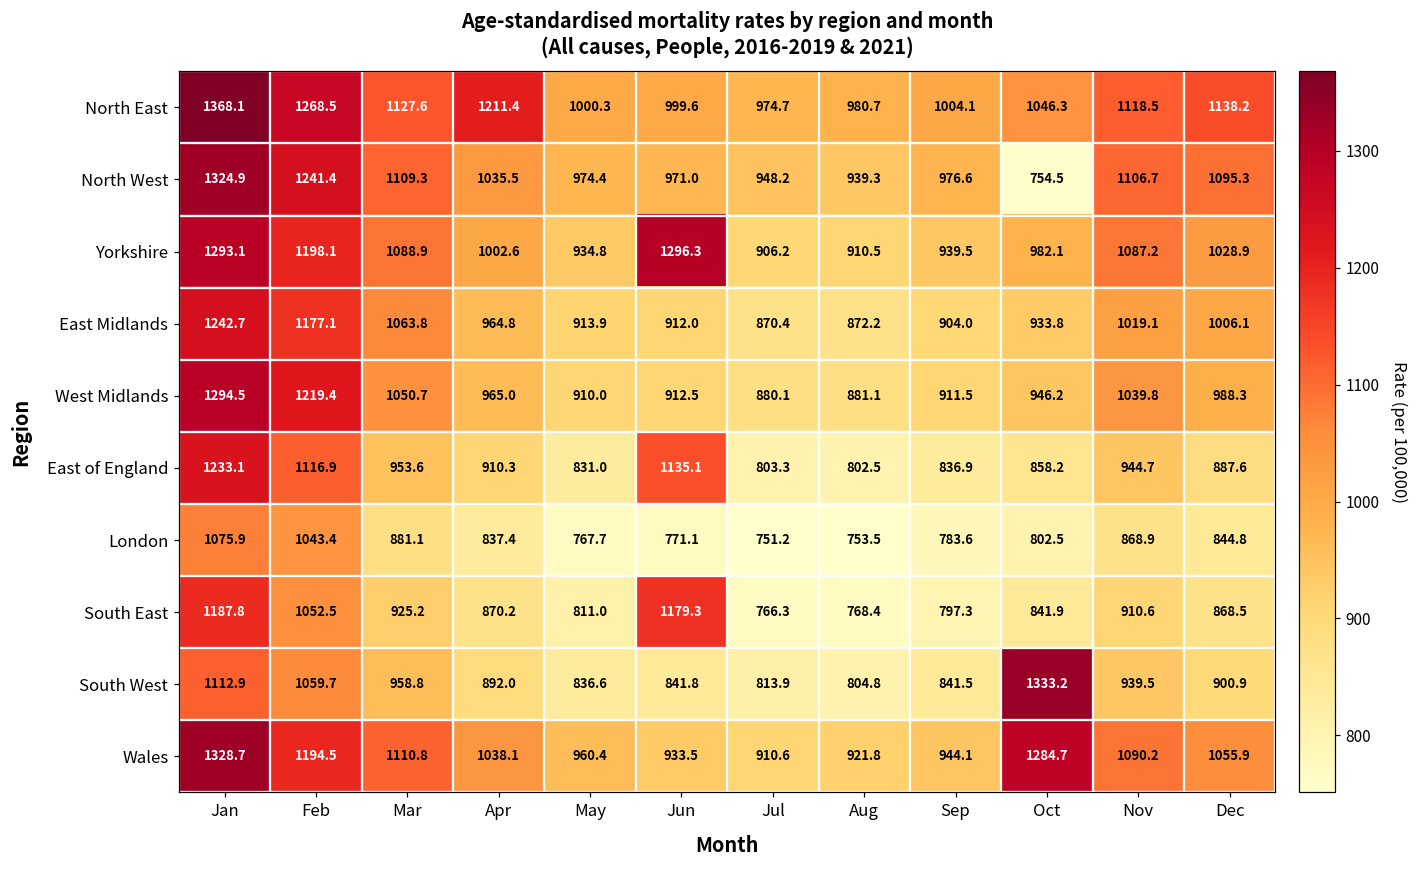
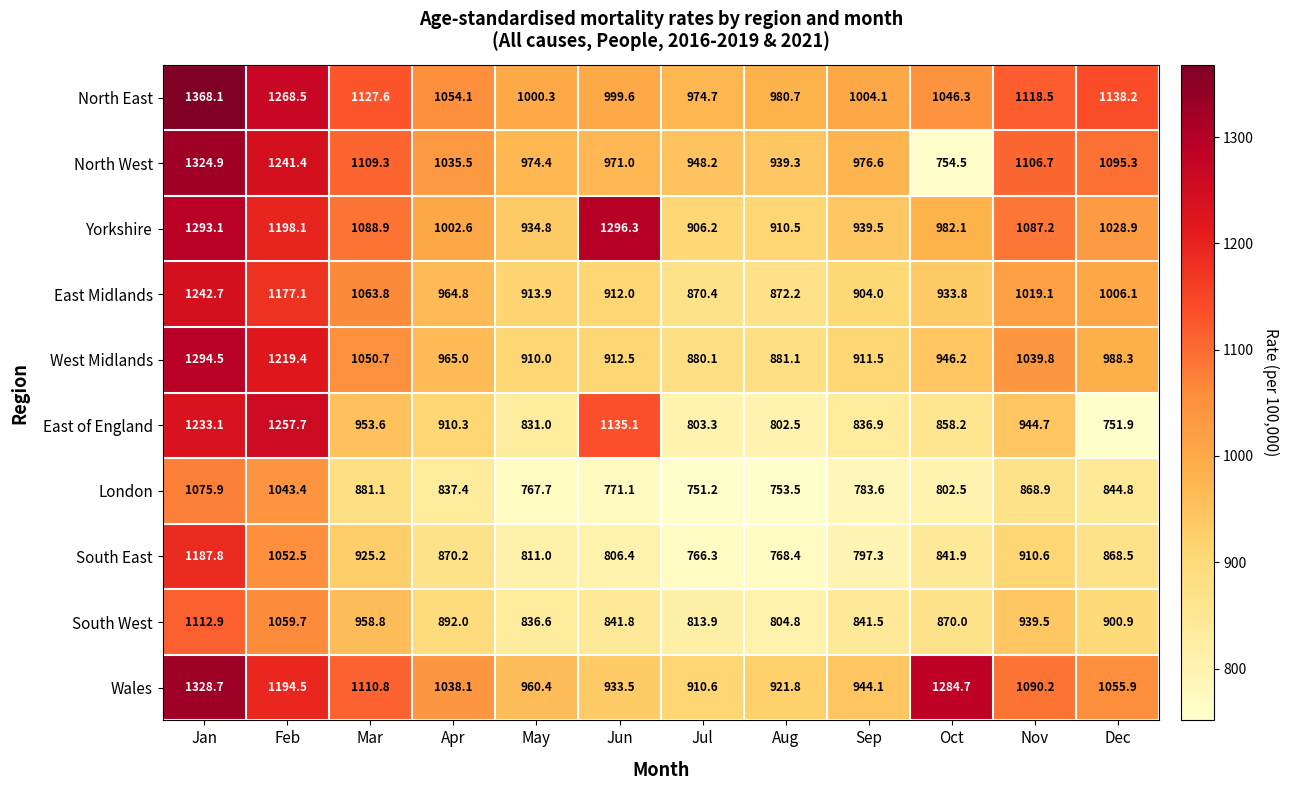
North East, Apr: 1211.4 -> 1054.1
East of England, Feb: 1116.9 -> 1257.7
East of England, Dec: 887.6 -> 751.9
South East, Jun: 1179.3 -> 806.4
South West, Oct: 1333.2 -> 870.0
